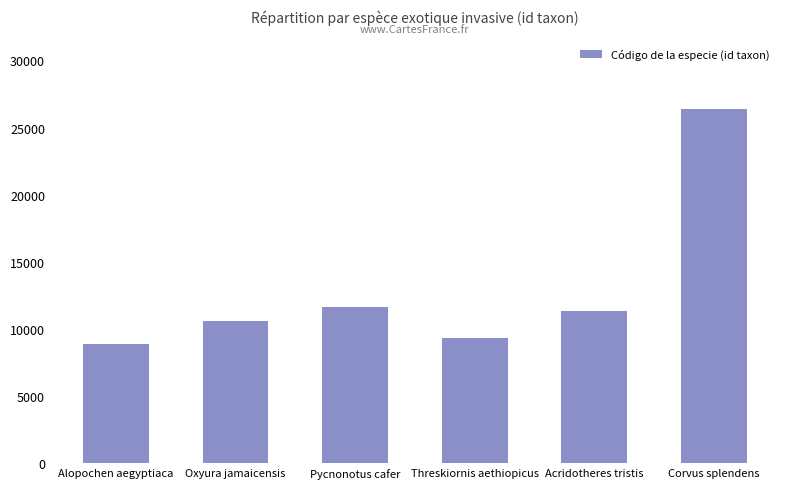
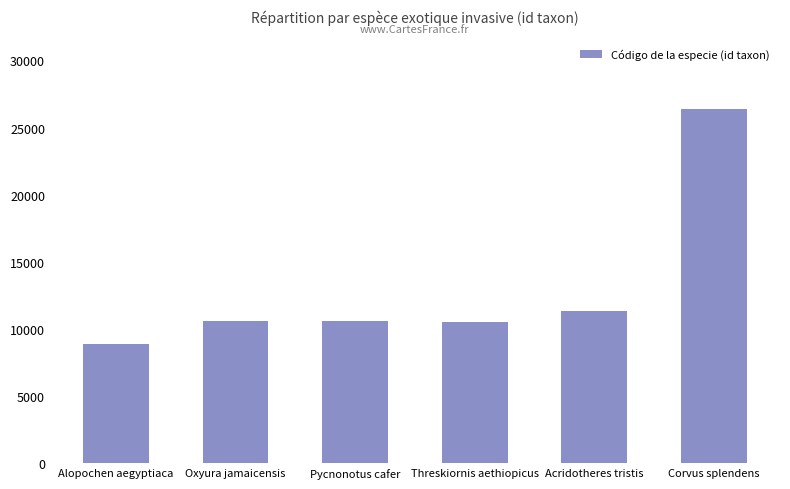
Pycnonotus cafer: 11600 -> 10600
Threskiornis aethiopicus: 9300 -> 10500
